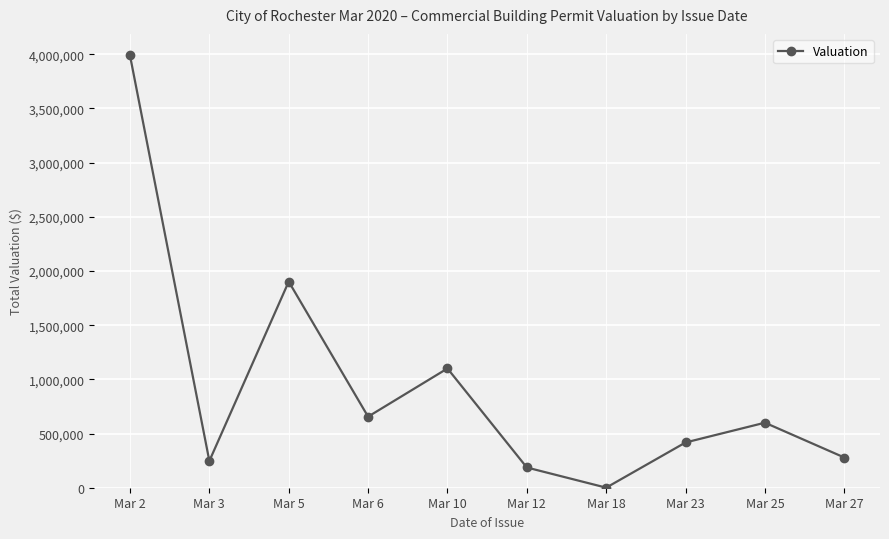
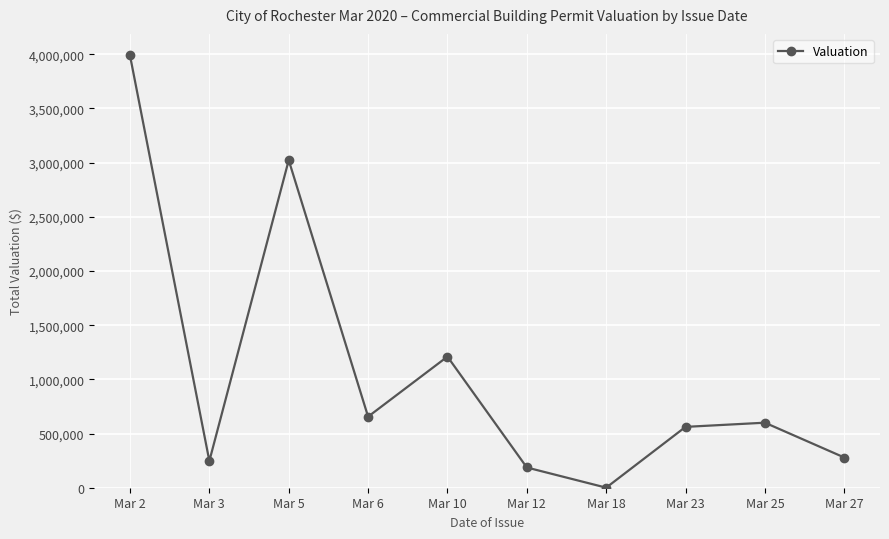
Mar 5: 1,900,000 -> 3,020,000
Mar 10: 1,100,000 -> 1,210,000
Mar 23: 420,000 -> 560,000
